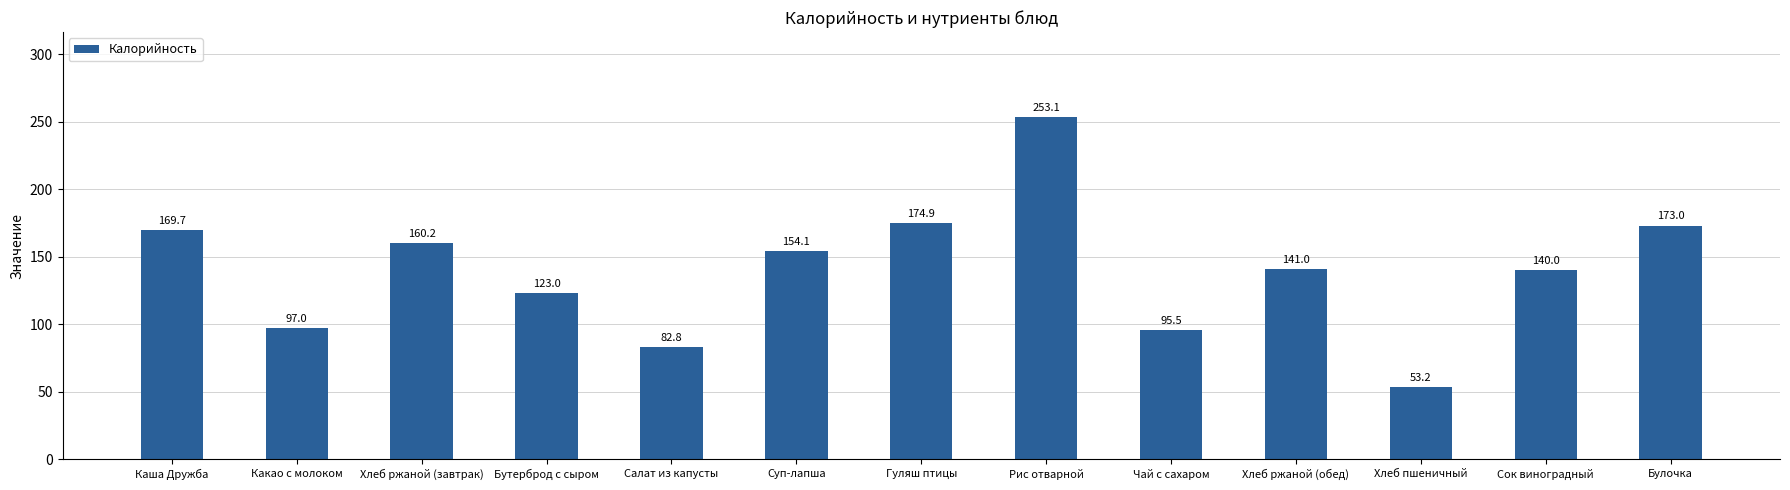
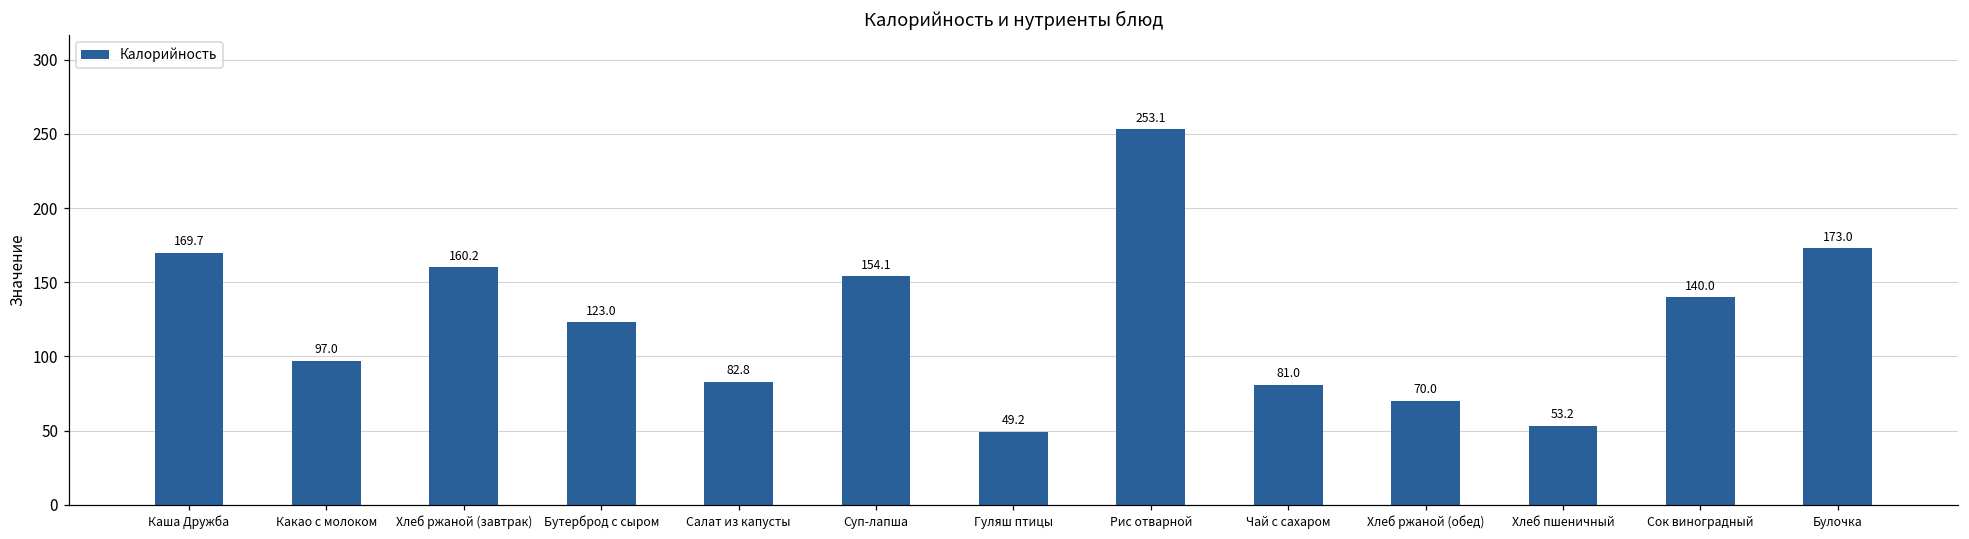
Гуляш птицы: 174.9 -> 49.2
Чай с сахаром: 95.5 -> 81.0
Хлеб ржаной (обед): 141.0 -> 70.0
